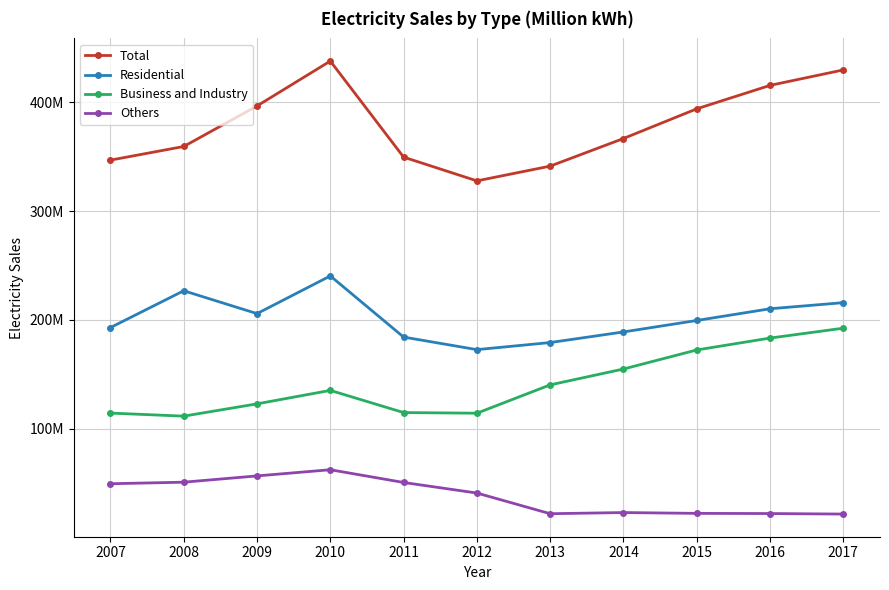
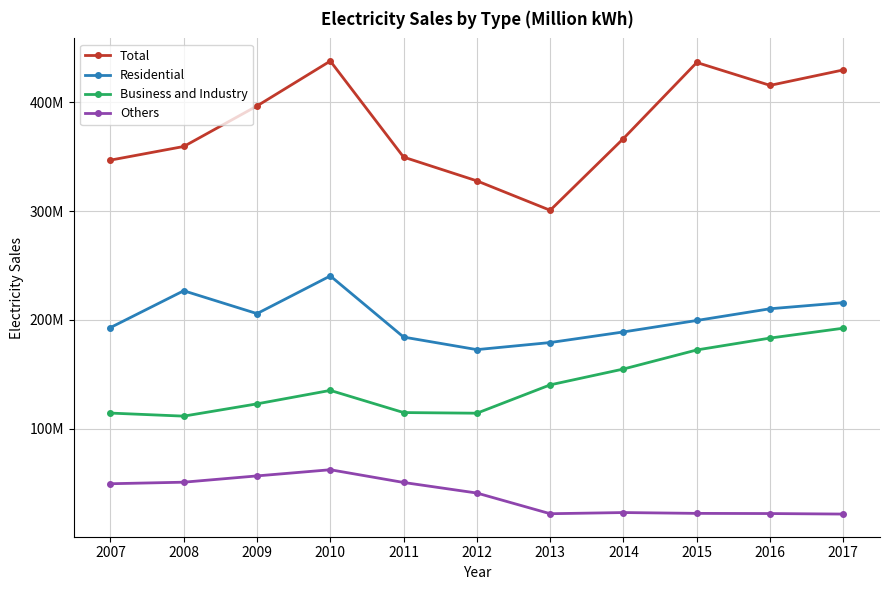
Total, 2013: 341000000 -> 301000000
Total, 2015: 394000000 -> 437000000
